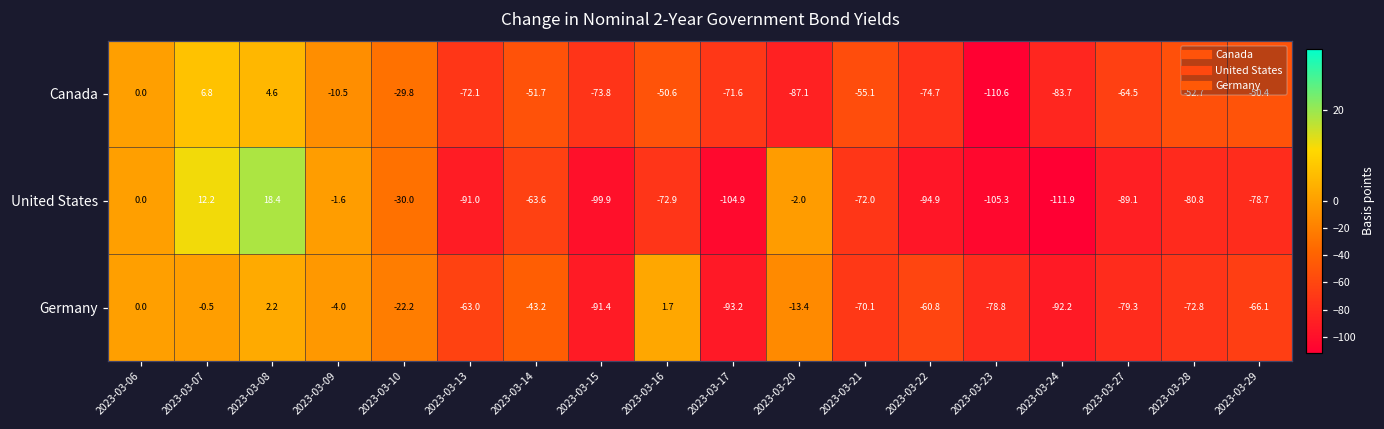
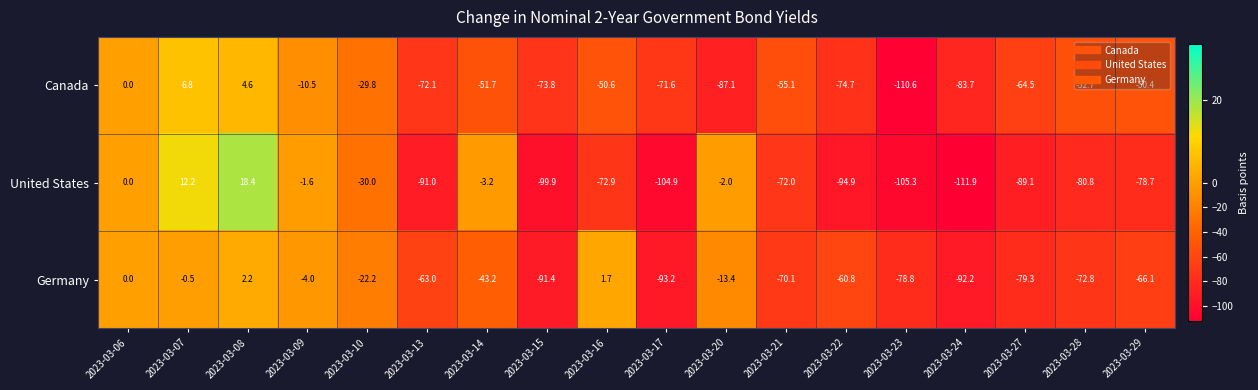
United States, 2023-03-14: -63.6 -> -3.2
